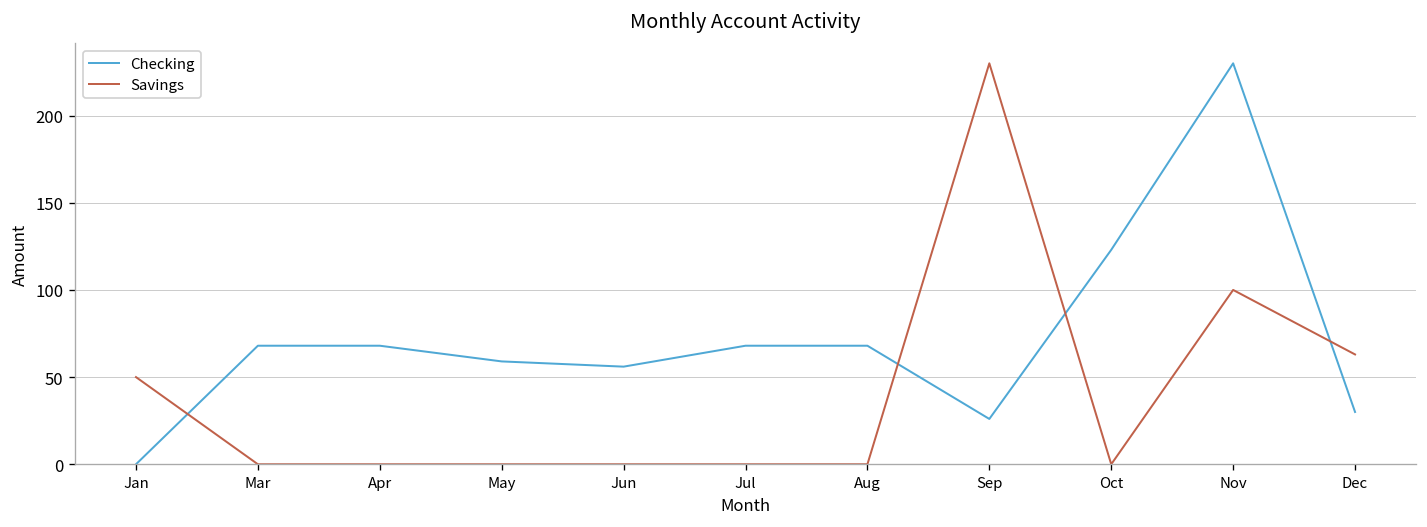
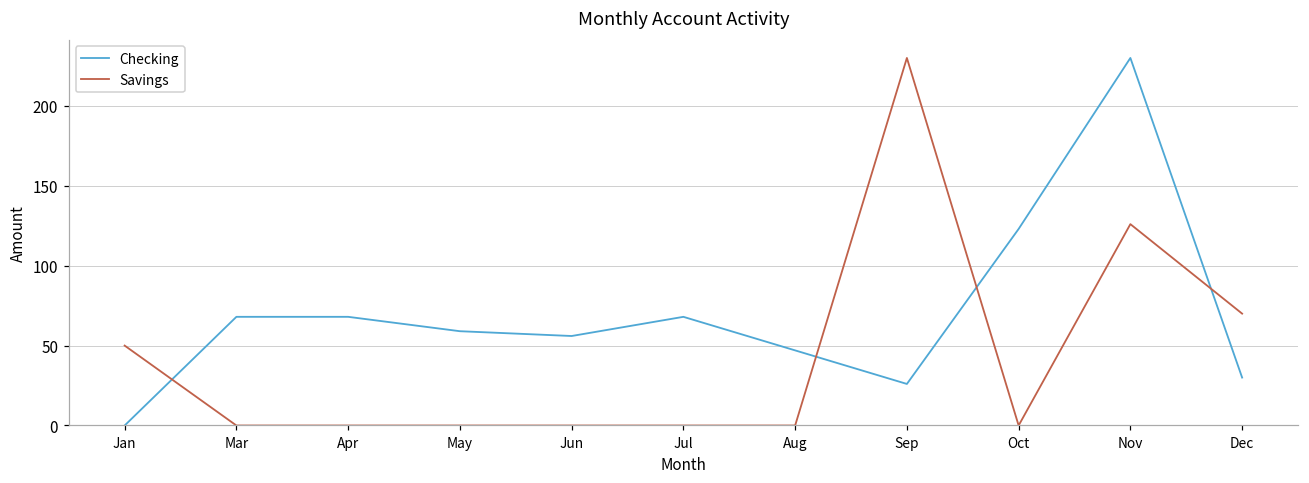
Checking, Aug: 68 -> 47
Savings, Nov: 100 -> 126
Savings, Dec: 63 -> 70
